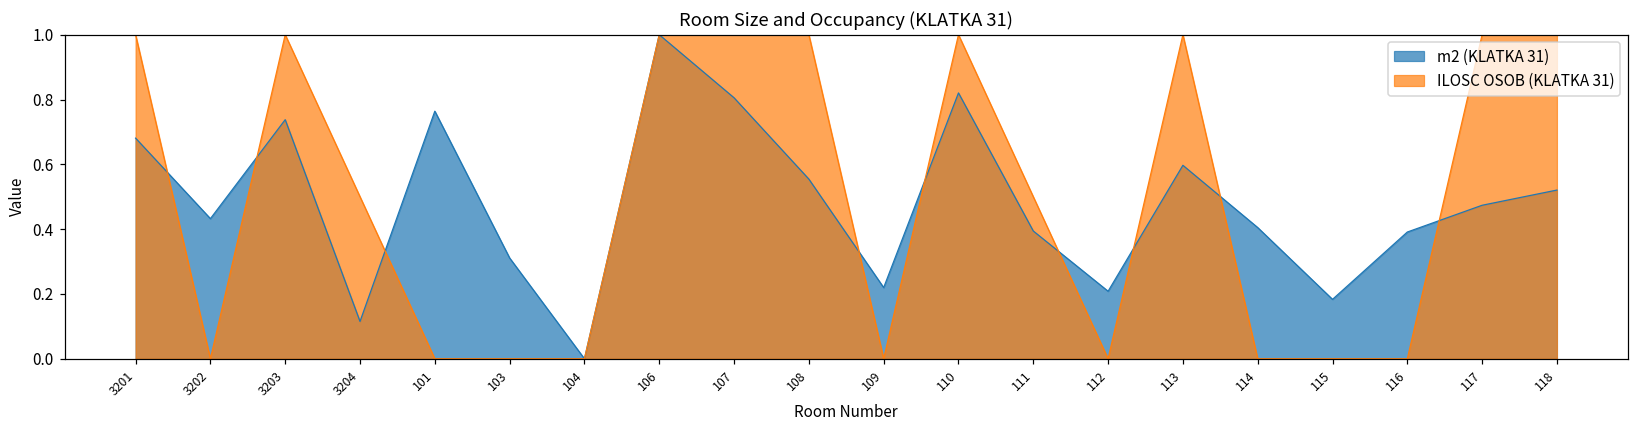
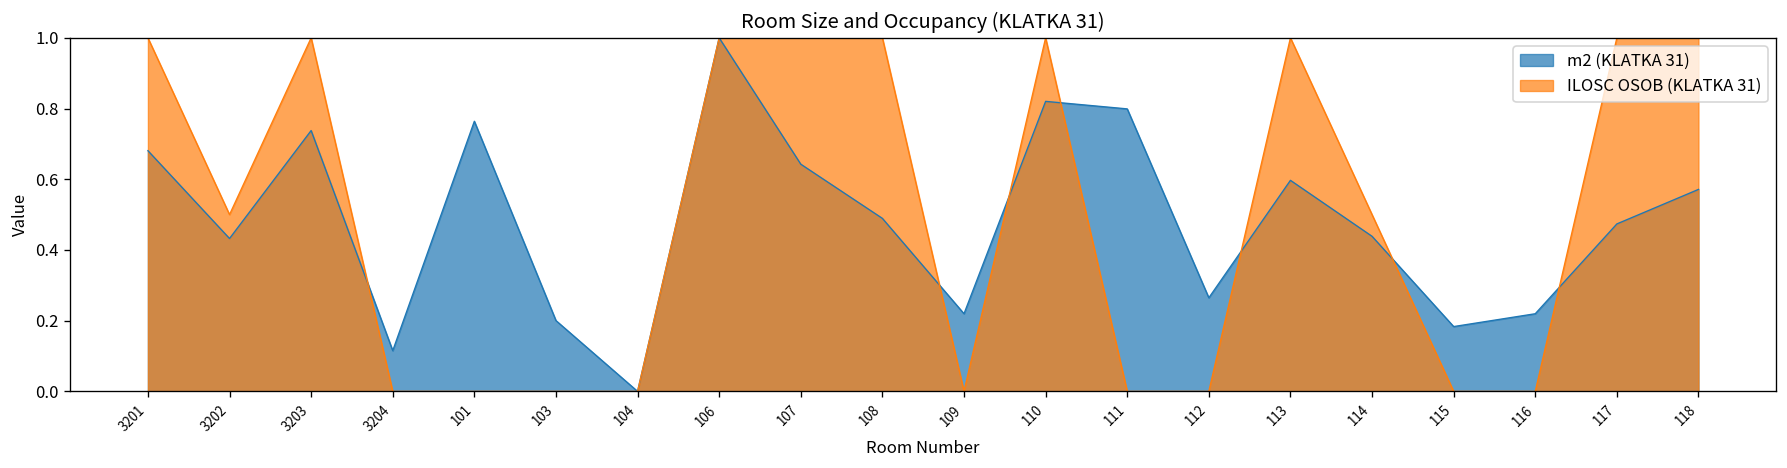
ILOSC OSOB (KLATKA 31), 3202: 0.00 -> 0.50
ILOSC OSOB (KLATKA 31), 3204: 0.50 -> 0.00
m2 (KLATKA 31), 103: 0.31 -> 0.20
m2 (KLATKA 31), 107: 0.81 -> 0.64
m2 (KLATKA 31), 108: 0.55 -> 0.49
m2 (KLATKA 31), 111: 0.39 -> 0.80
ILOSC OSOB (KLATKA 31), 111: 0.50 -> 0.00
m2 (KLATKA 31), 112: 0.21 -> 0.26
m2 (KLATKA 31), 114: 0.40 -> 0.44
ILOSC OSOB (KLATKA 31), 114: 0.00 -> 0.50
m2 (KLATKA 31), 116: 0.39 -> 0.22
m2 (KLATKA 31), 118: 0.52 -> 0.57
